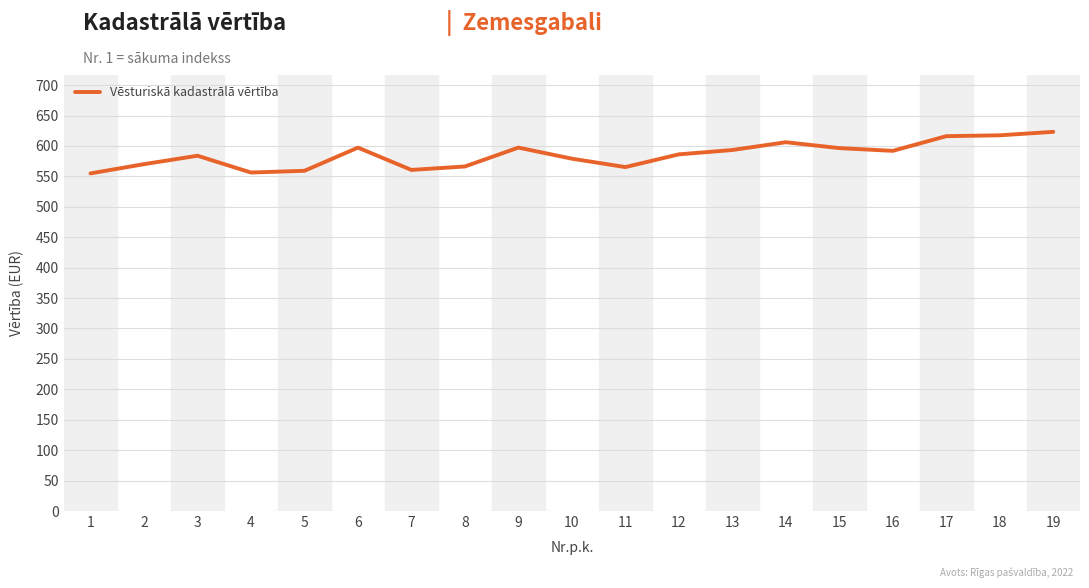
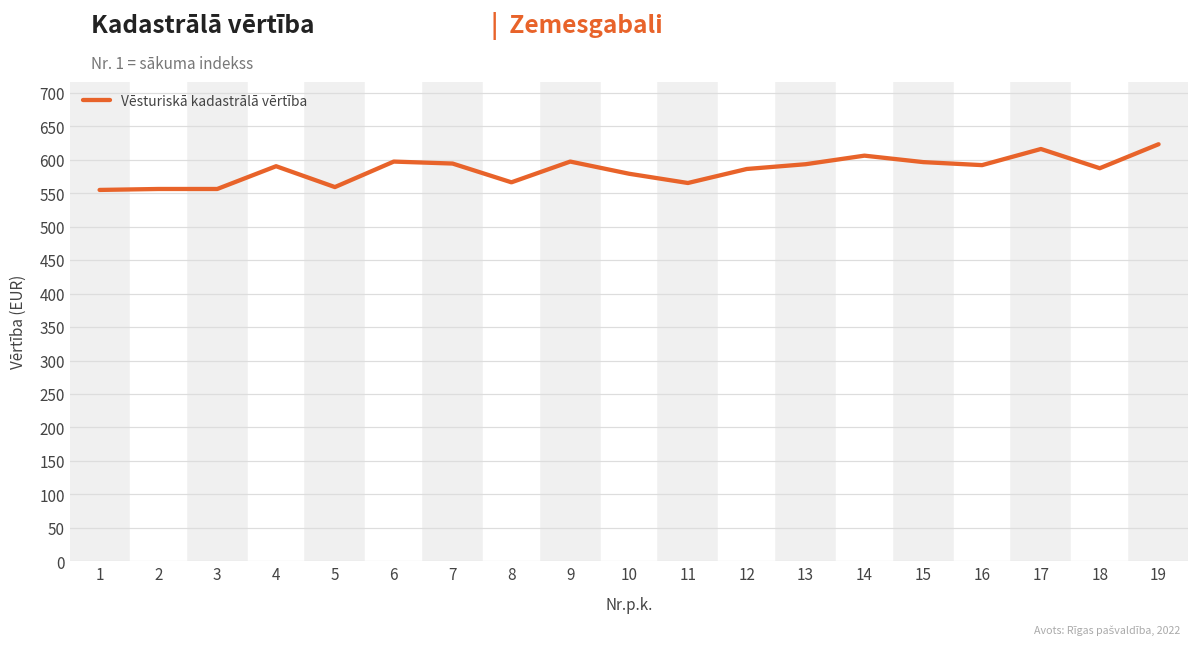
2: 570 -> 560
3: 580 -> 560
4: 560 -> 590
7: 560 -> 590
18: 620 -> 590
